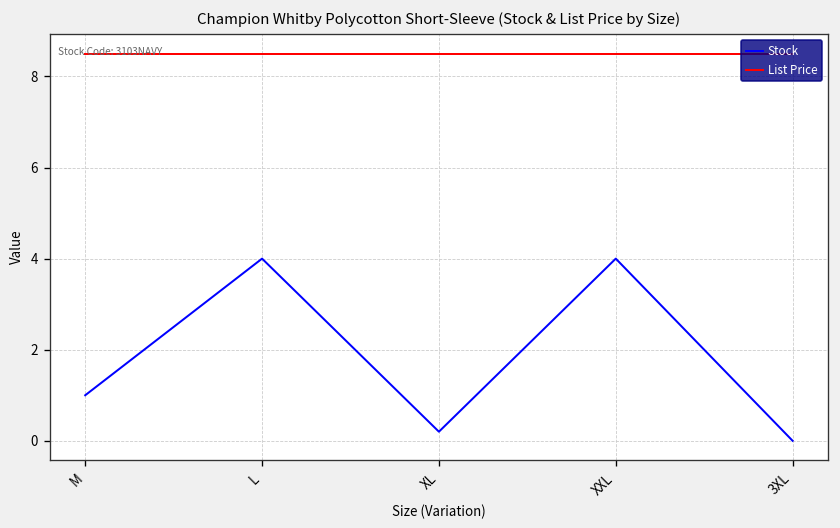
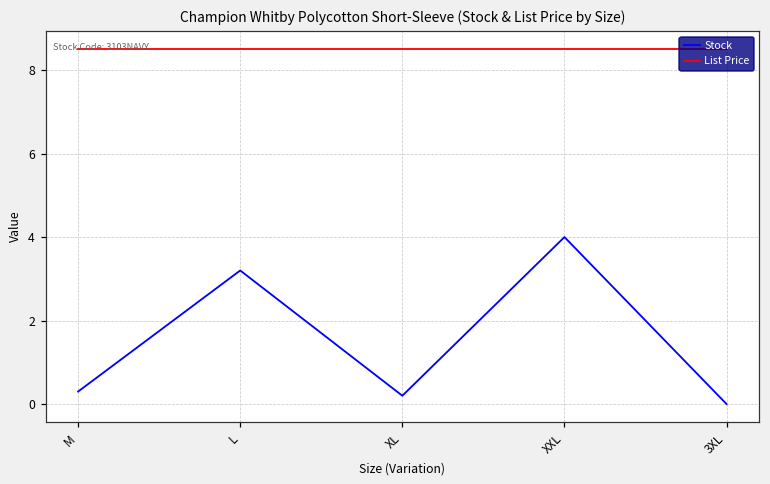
Stock, M: 1.0 -> 0.3
Stock, L: 4.0 -> 3.2
